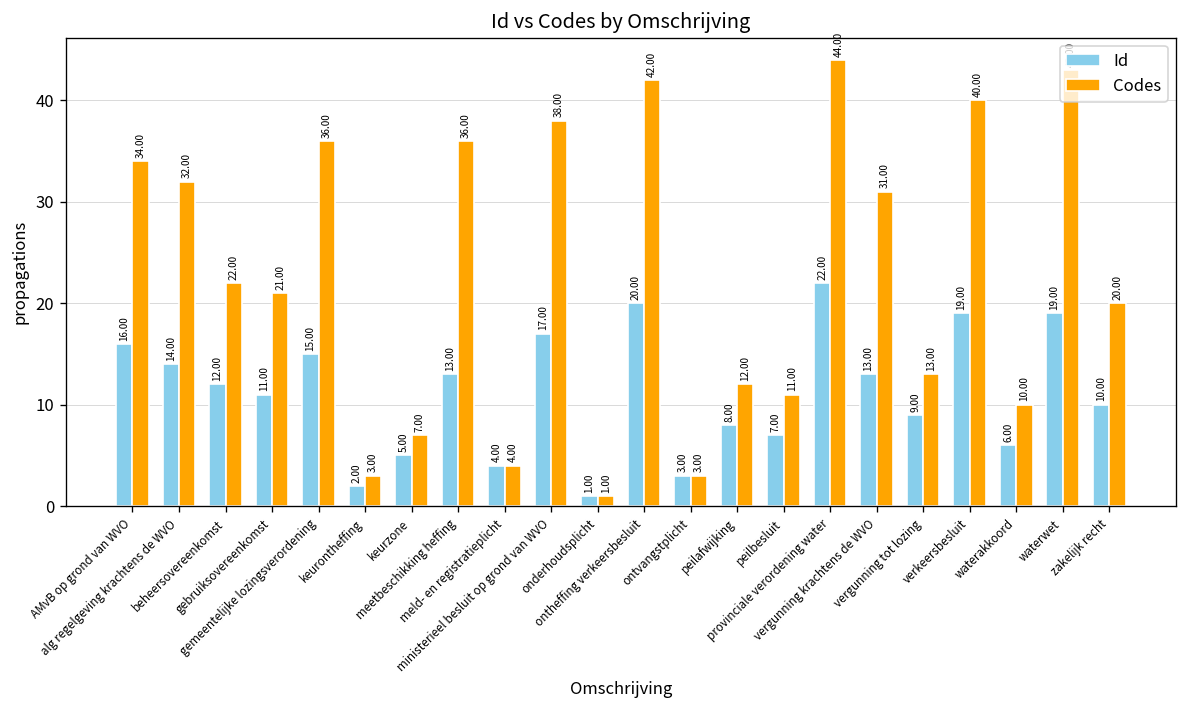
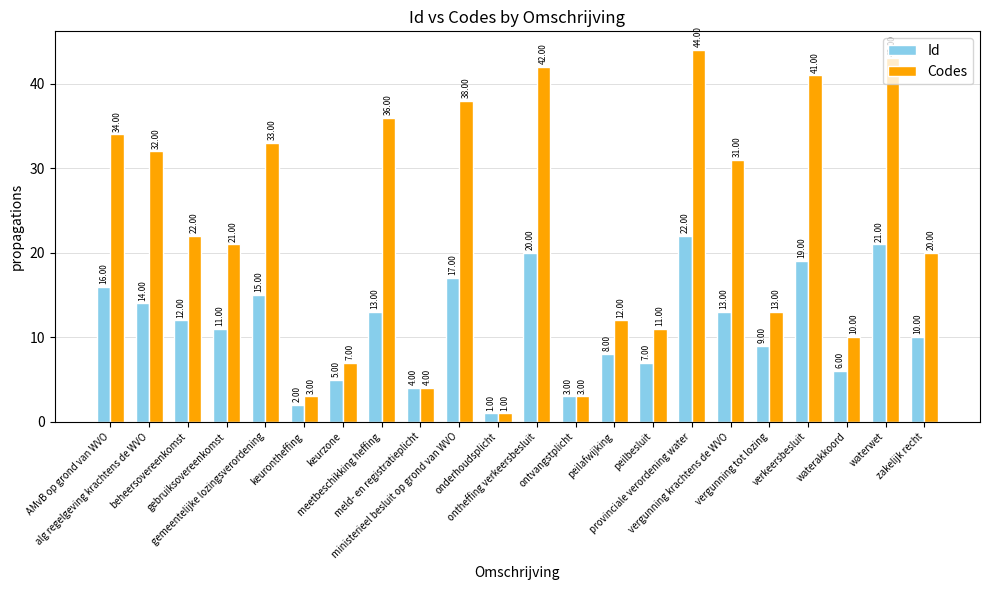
Codes, gemeentelijke lozingsverordening: 36.00 -> 33.00
Codes, verkeersbesluit: 40.00 -> 41.00
Id, waterwet: 19.00 -> 21.00
